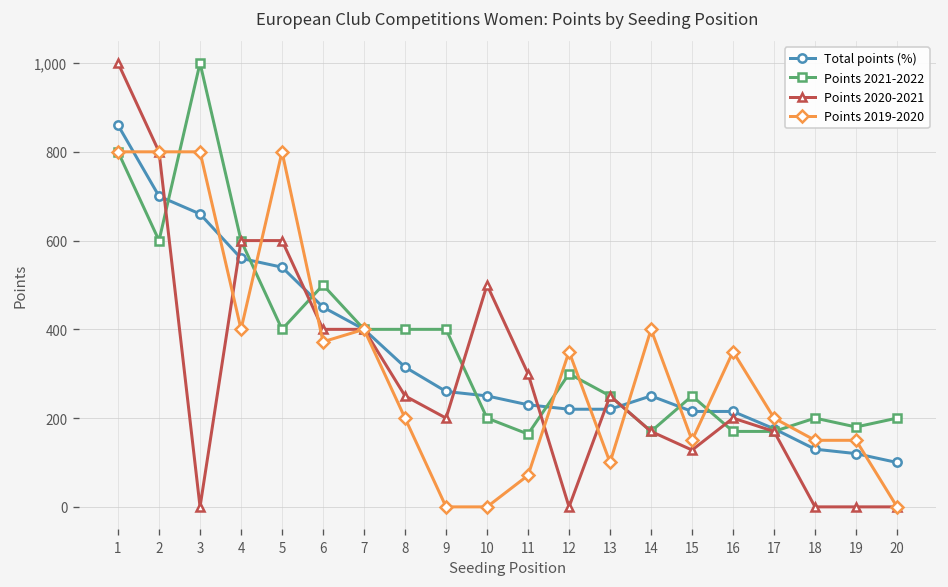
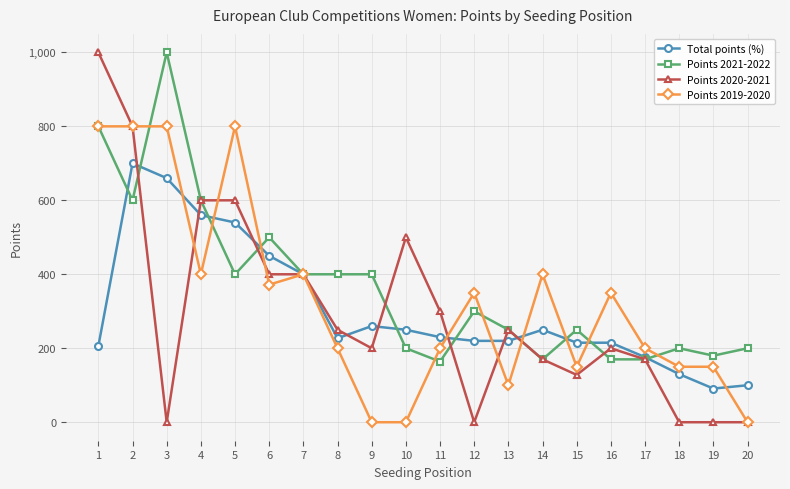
Total points (%), 1: 860 -> 210
Total points (%), 8: 320 -> 230
Points 2019-2020, 11: 70 -> 200
Total points (%), 19: 120 -> 90
